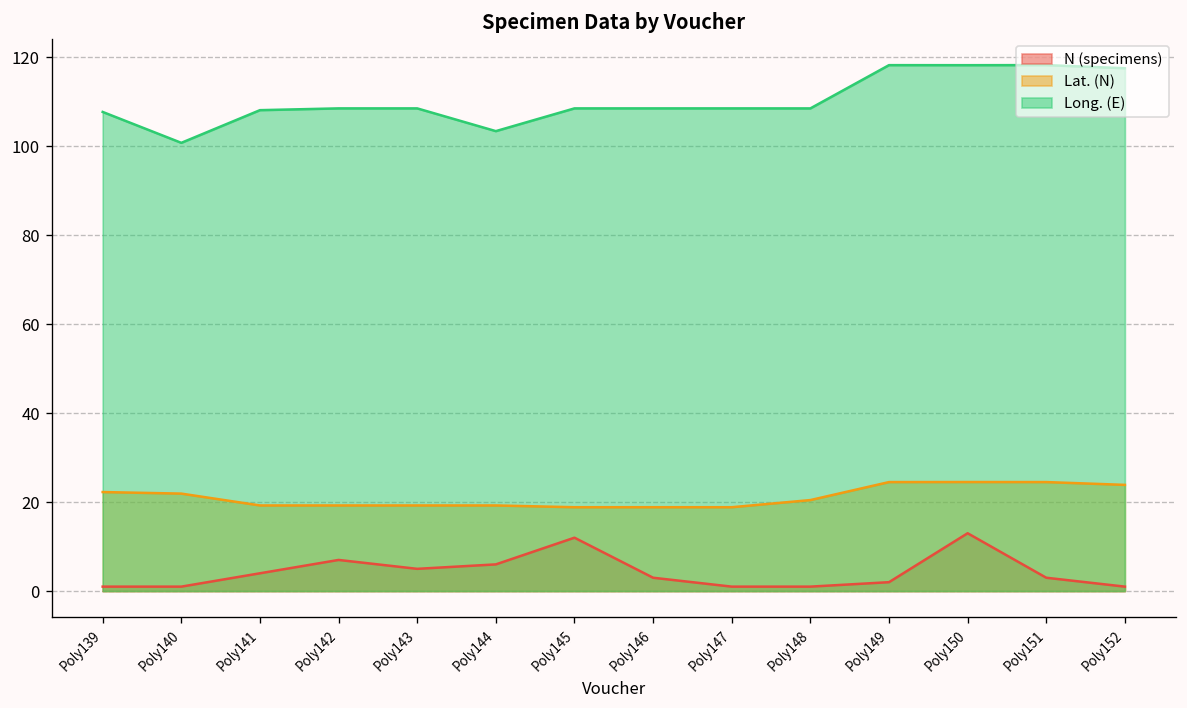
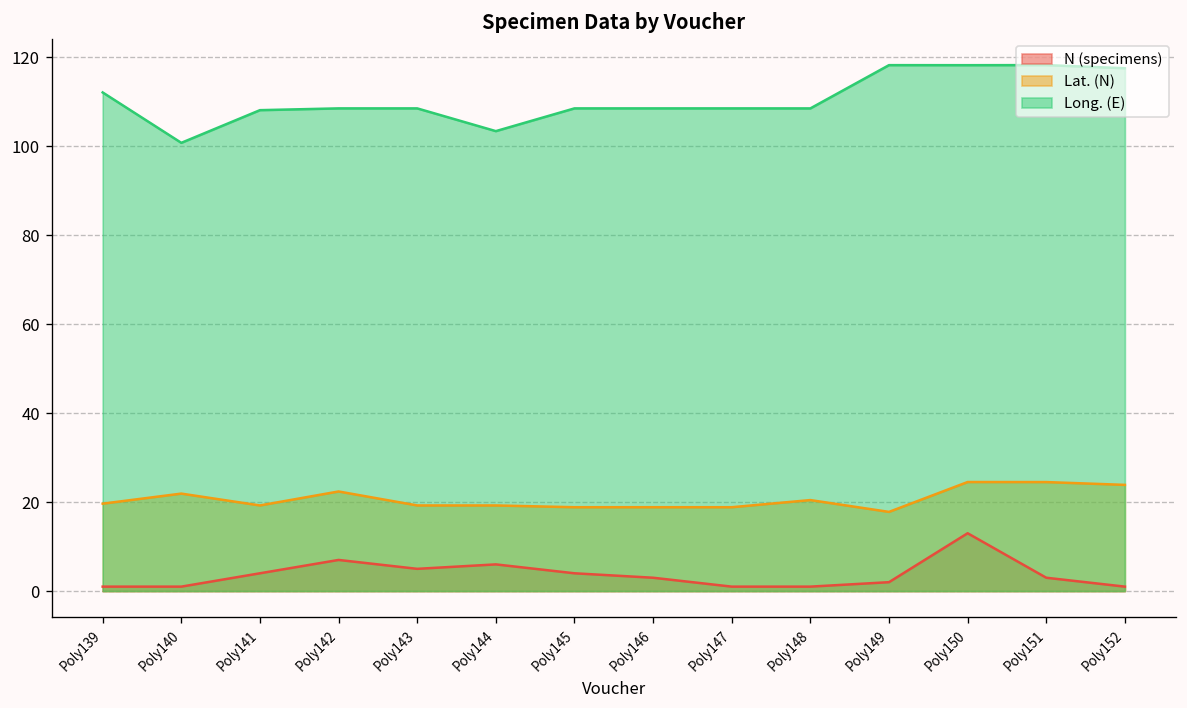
Lat. (N), Poly139: 22 -> 20
Long. (E), Poly139: 108 -> 112
Lat. (N), Poly142: 19 -> 22
N (specimens), Poly145: 12 -> 4
Lat. (N), Poly149: 25 -> 18
